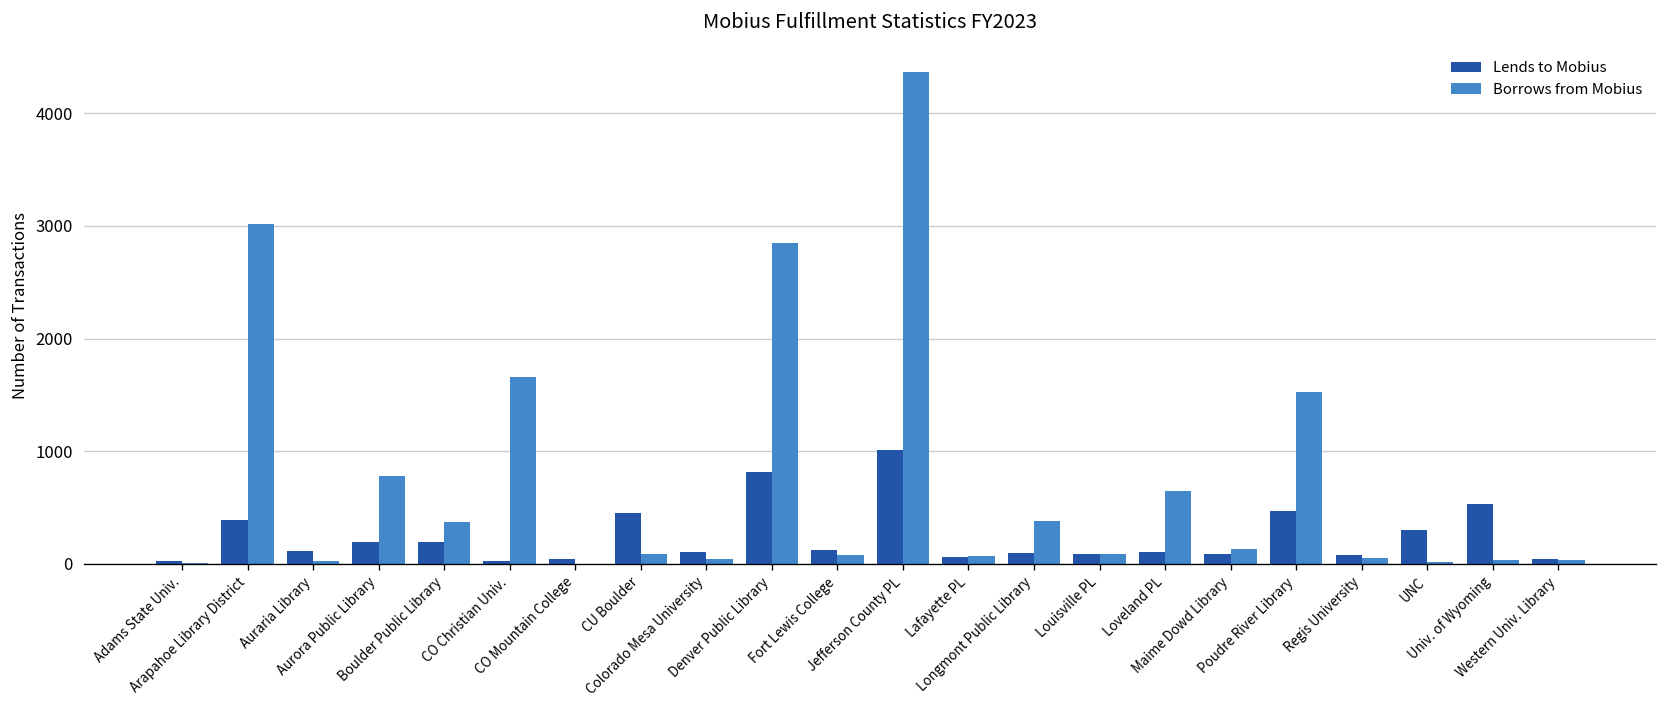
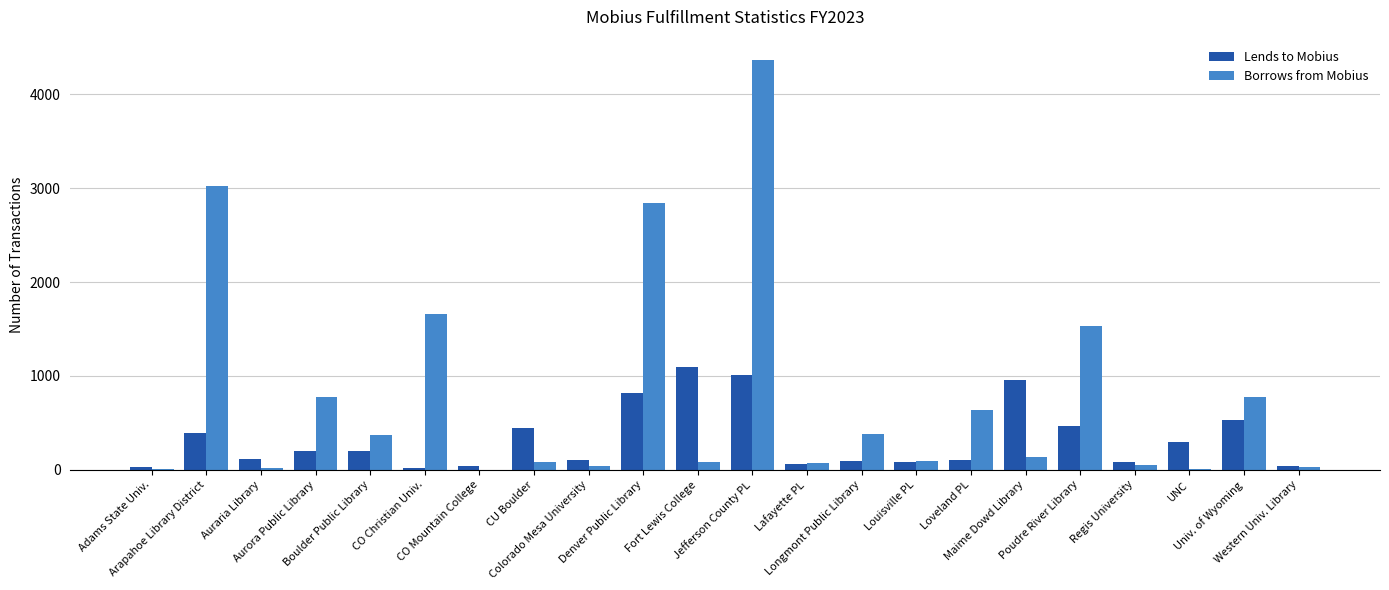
Lends to Mobius, Fort Lewis College: 100 -> 1100
Lends to Mobius, Maime Dowd Library: 100 -> 1000
Borrows from Mobius, Univ. of Wyoming: 0 -> 800
